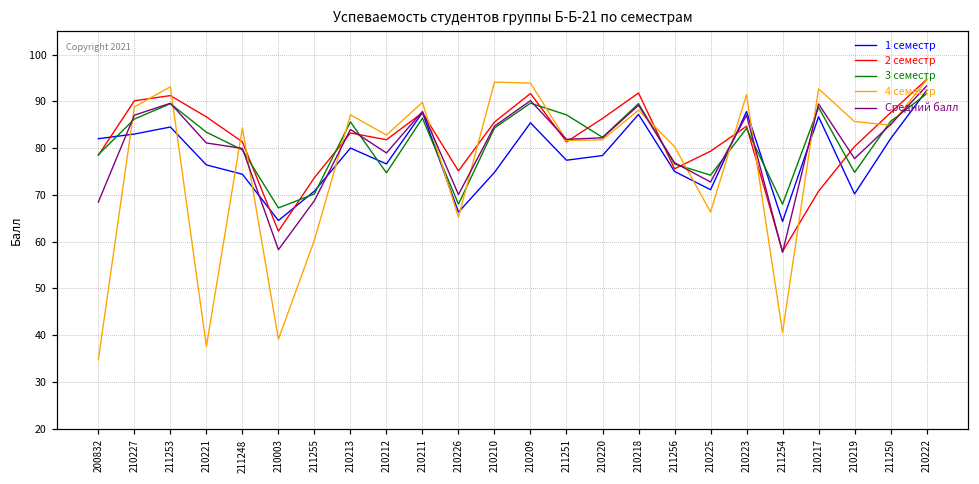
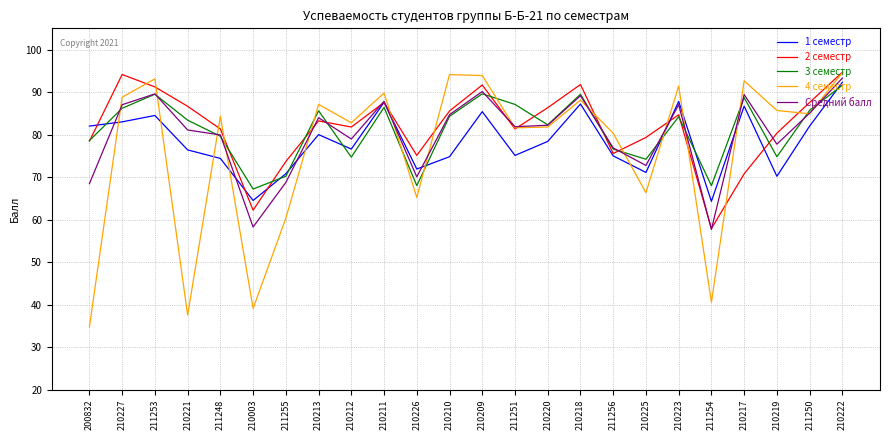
2 семестр, 210227: 90 -> 94
1 семестр, 210226: 66 -> 72
1 семестр, 211251: 77 -> 75
